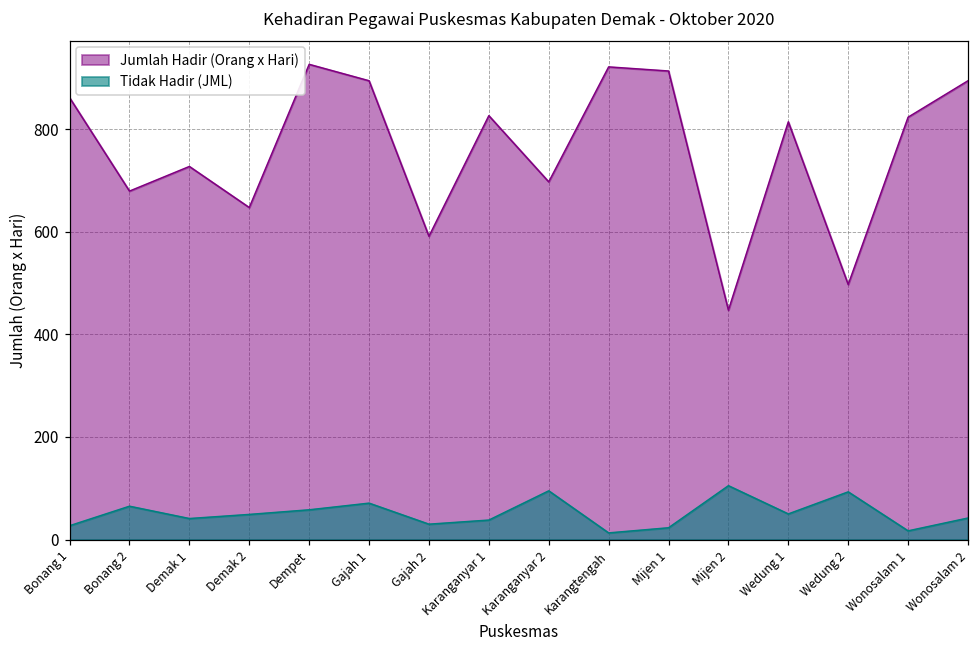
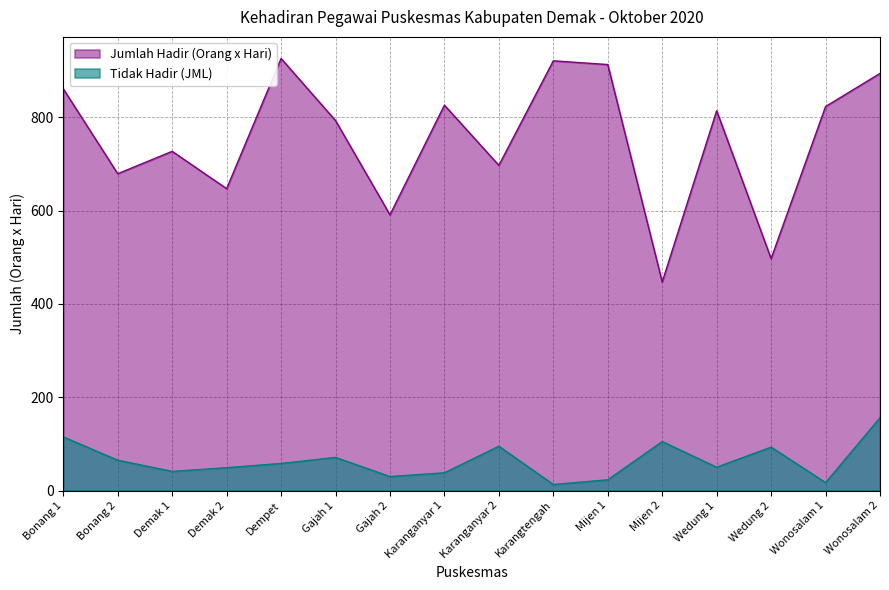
Tidak Hadir (JML), Bonang 1: 30 -> 120
Jumlah Hadir (Orang x Hari), Gajah 1: 890 -> 790
Tidak Hadir (JML), Wonosalam 2: 40 -> 160
